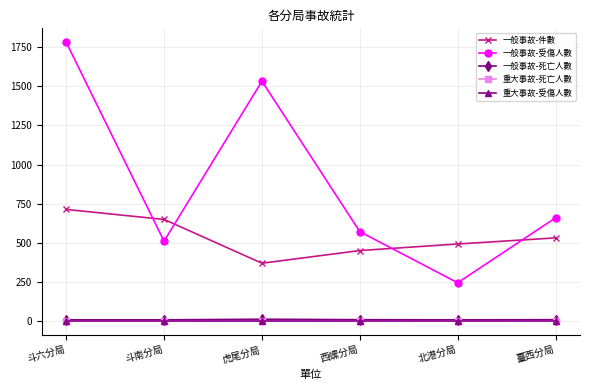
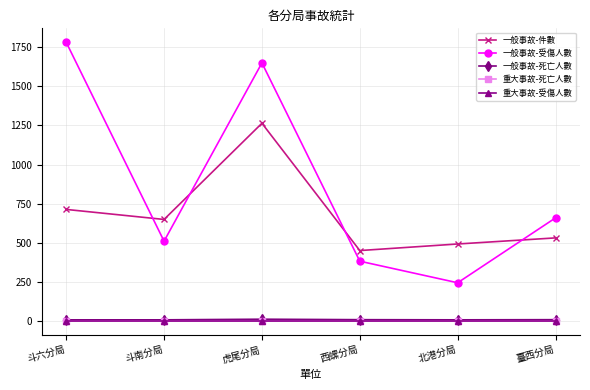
一般事故-件數, 虎尾分局: 370 -> 1260
一般事故-受傷人數, 虎尾分局: 1530 -> 1650
一般事故-受傷人數, 西螺分局: 570 -> 380
